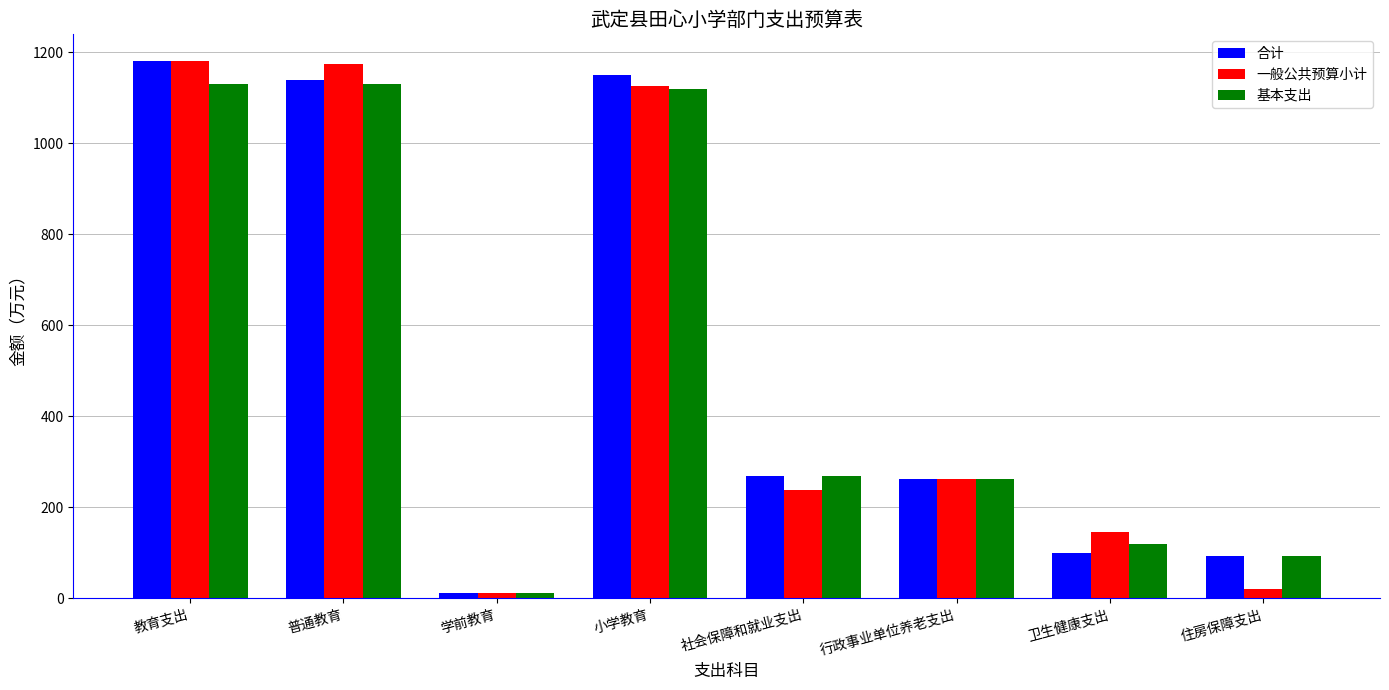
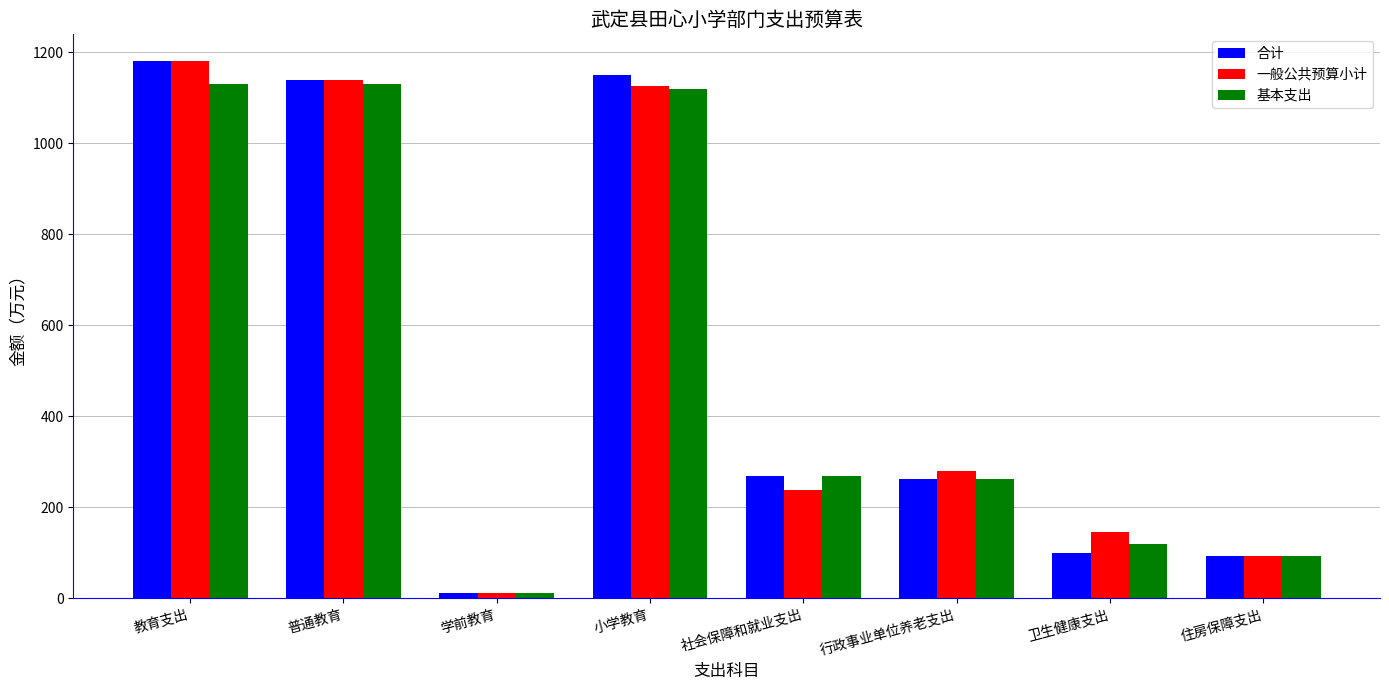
一般公共预算小计, 普通教育: 1170 -> 1140
一般公共预算小计, 行政事业单位养老支出: 260 -> 280
一般公共预算小计, 住房保障支出: 20 -> 90
